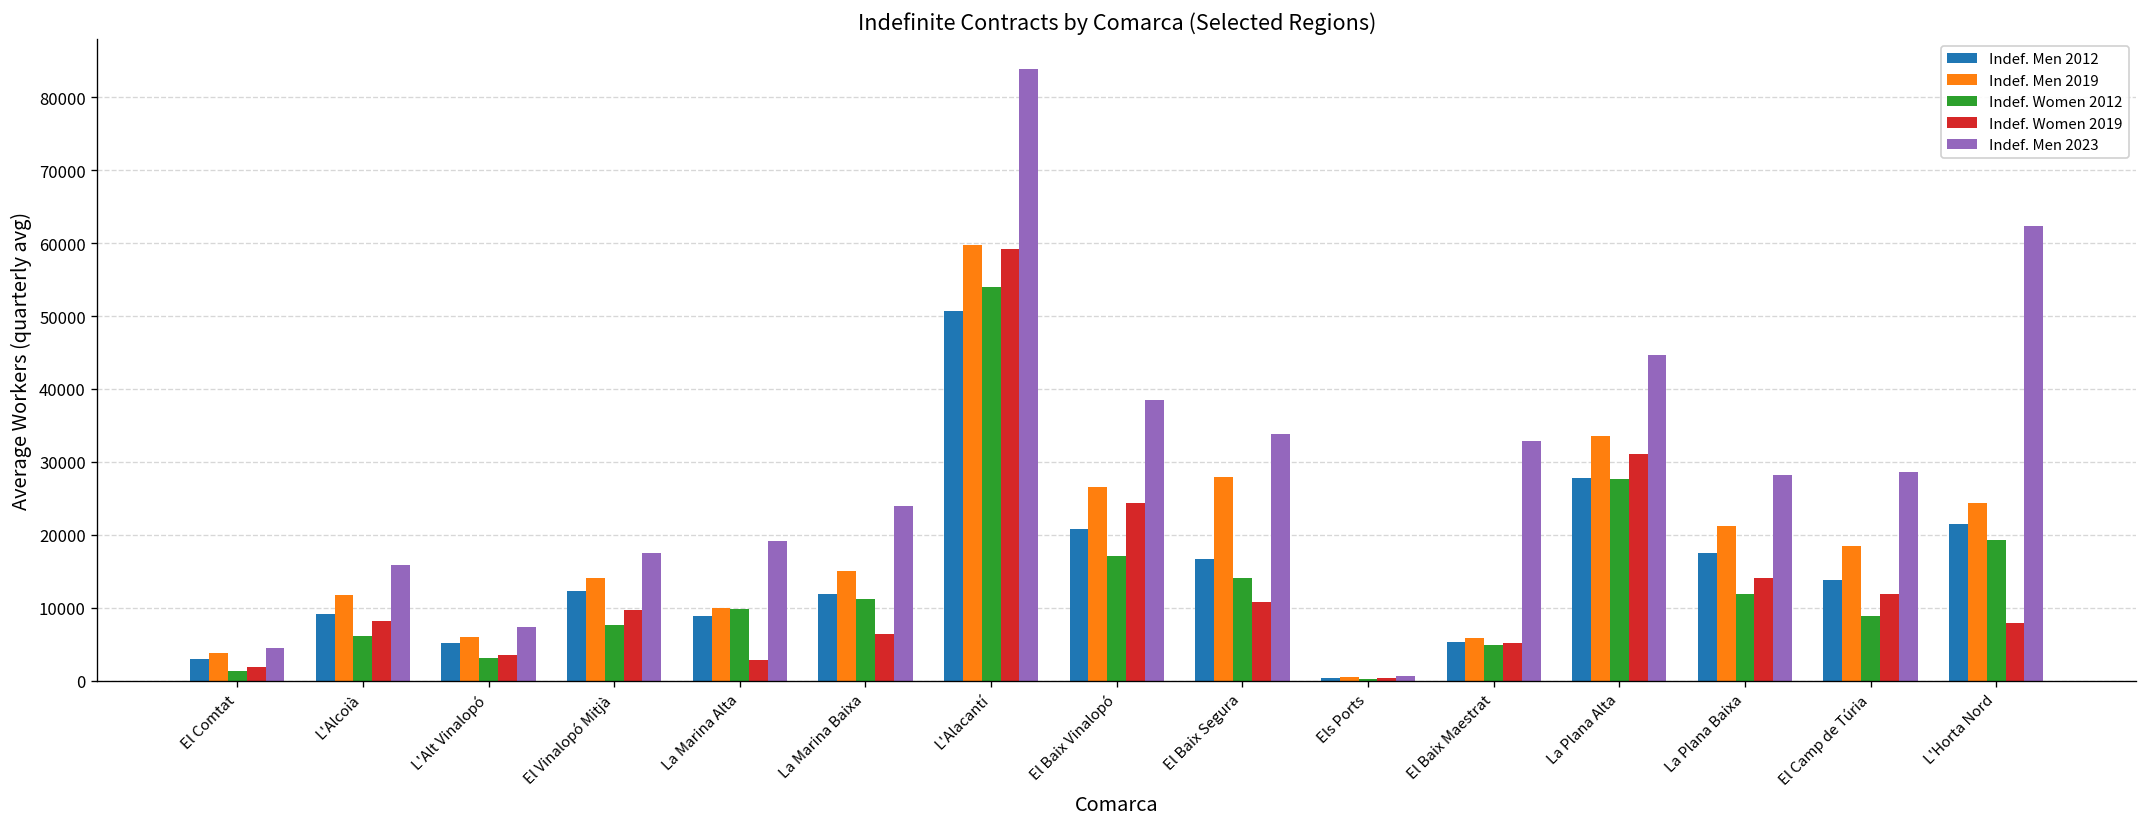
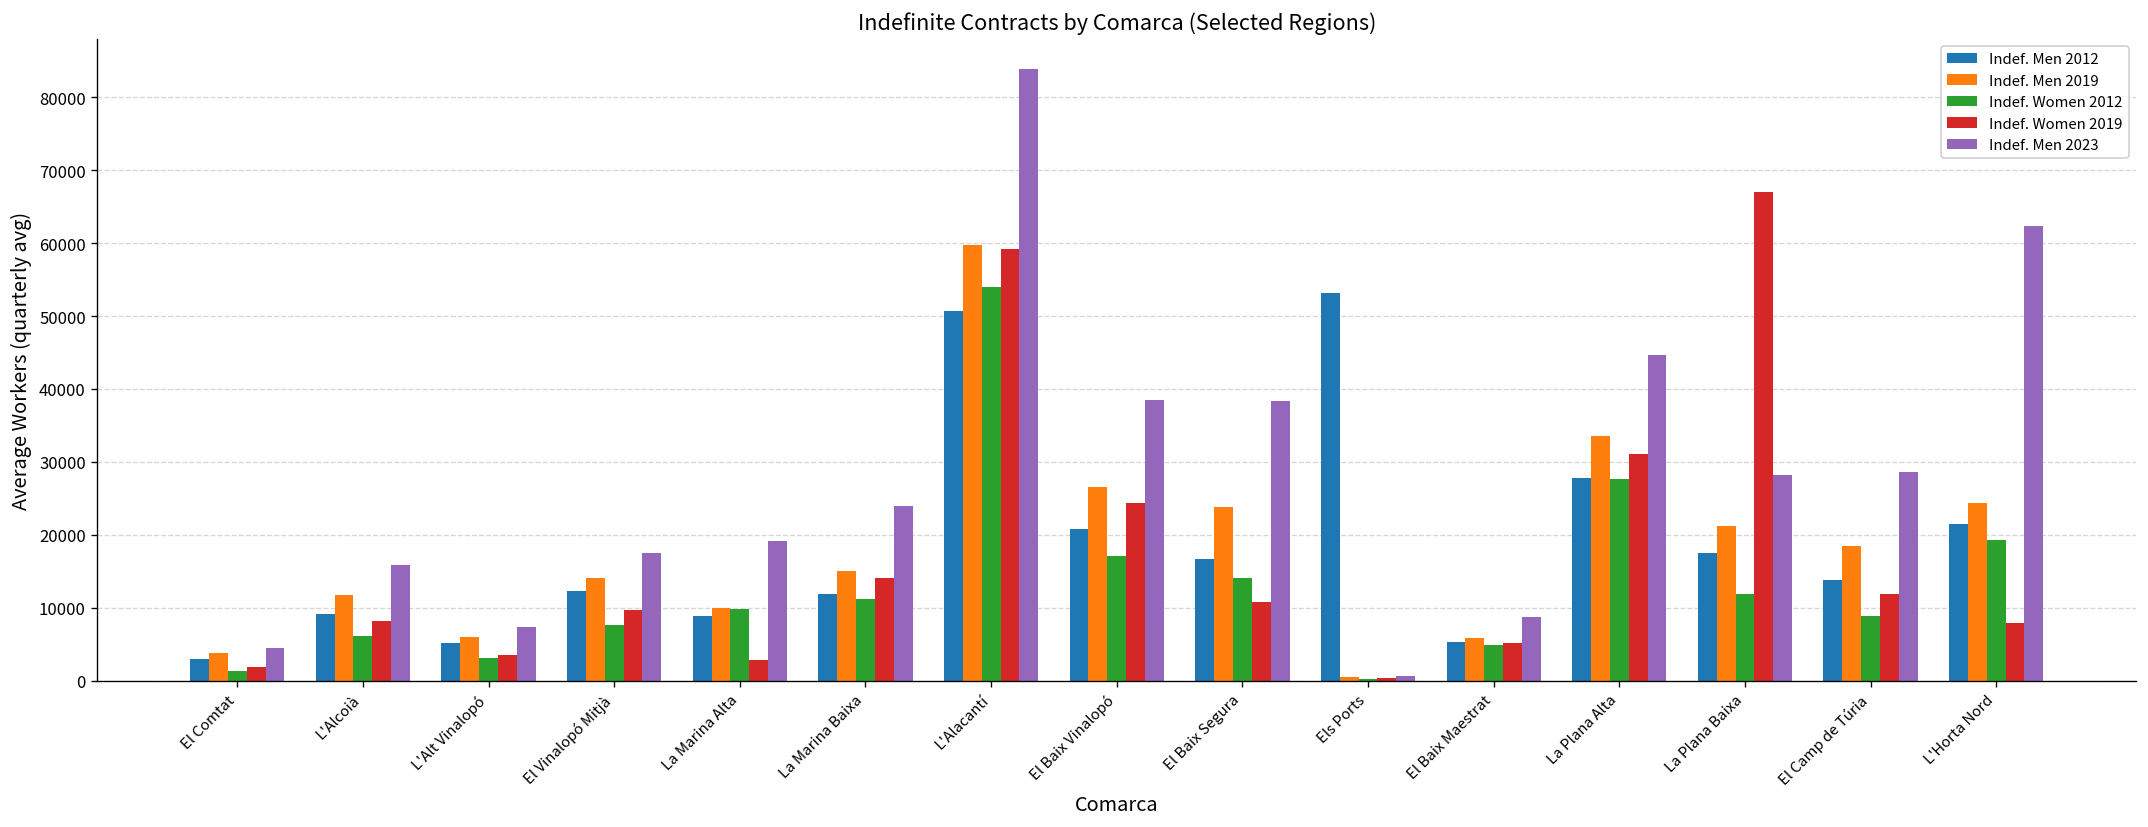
Indef. Women 2019, La Marina Baixa: 6000 -> 14000
Indef. Men 2019, El Baix Segura: 28000 -> 24000
Indef. Men 2023, El Baix Segura: 34000 -> 38000
Indef. Men 2012, Els Ports: 0 -> 53000
Indef. Men 2023, El Baix Maestrat: 33000 -> 9000
Indef. Women 2019, La Plana Baixa: 14000 -> 67000
